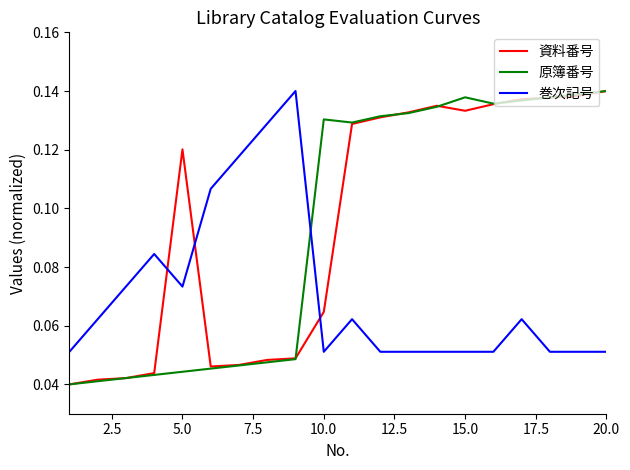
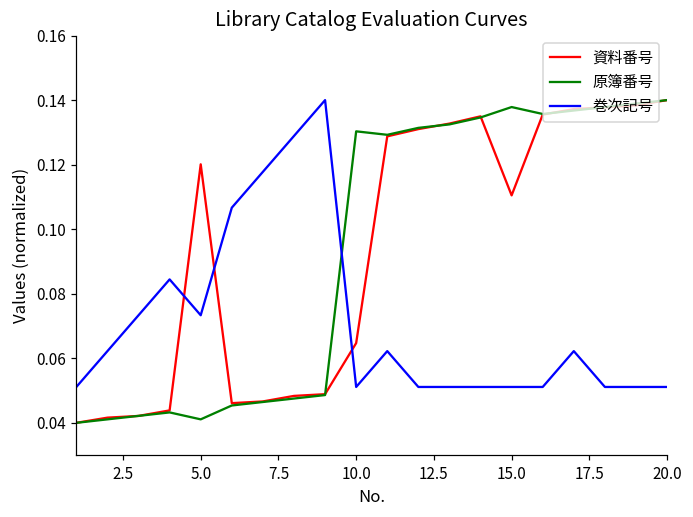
原簿番号, 5.0: 0.044 -> 0.041
資料番号, 15.0: 0.133 -> 0.110
